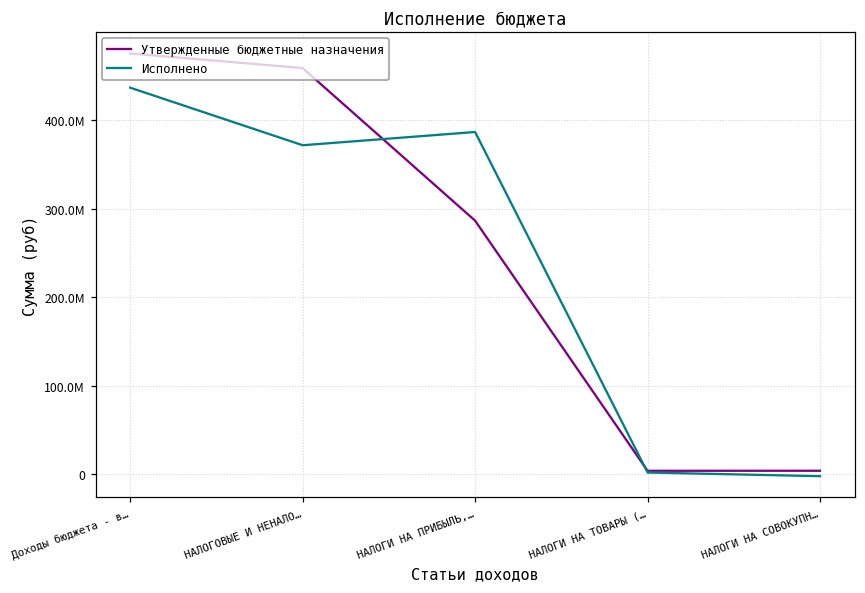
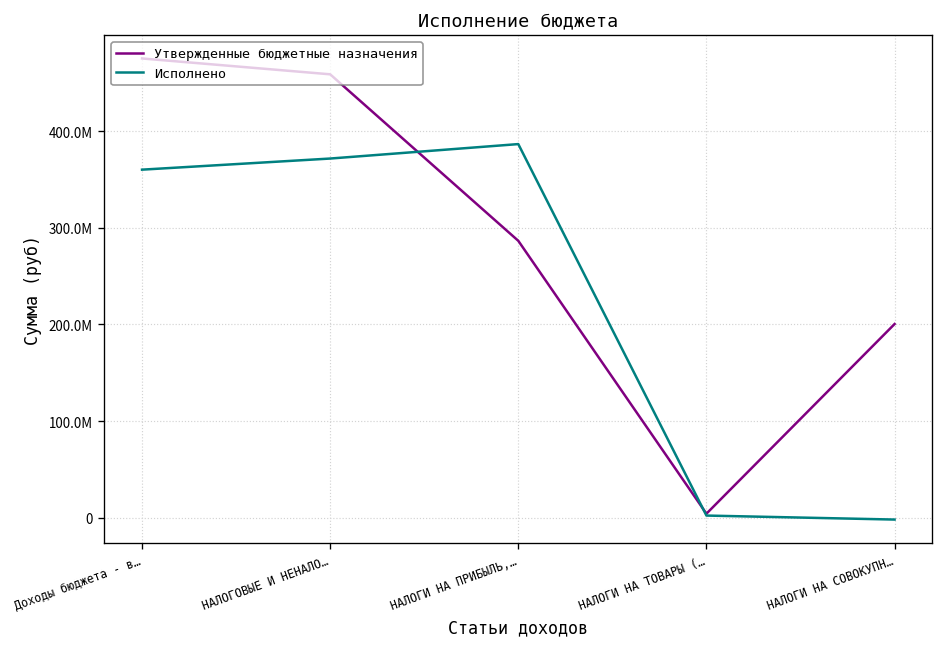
Исполнено, Доходы бюджета - в…: 440000000 -> 360000000
Утвержденные бюджетные назначения, НАЛОГИ НА СОВОКУПН…: 0 -> 200000000
